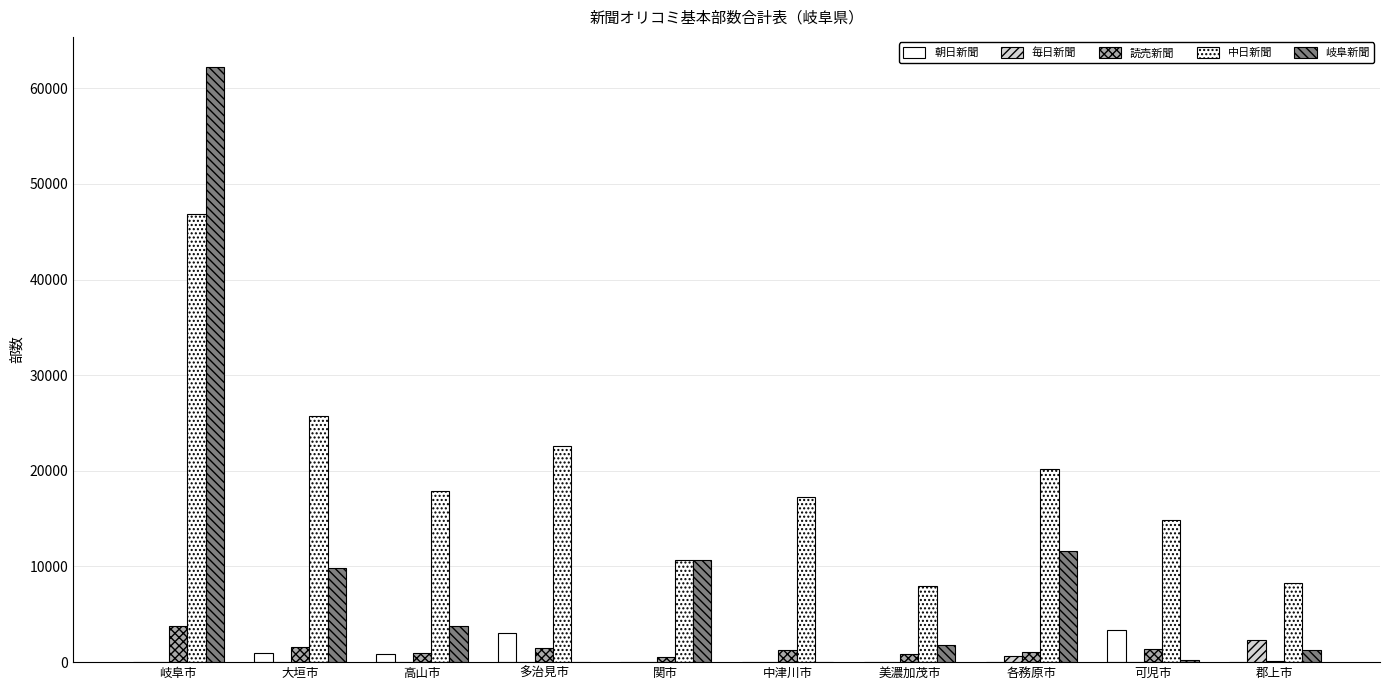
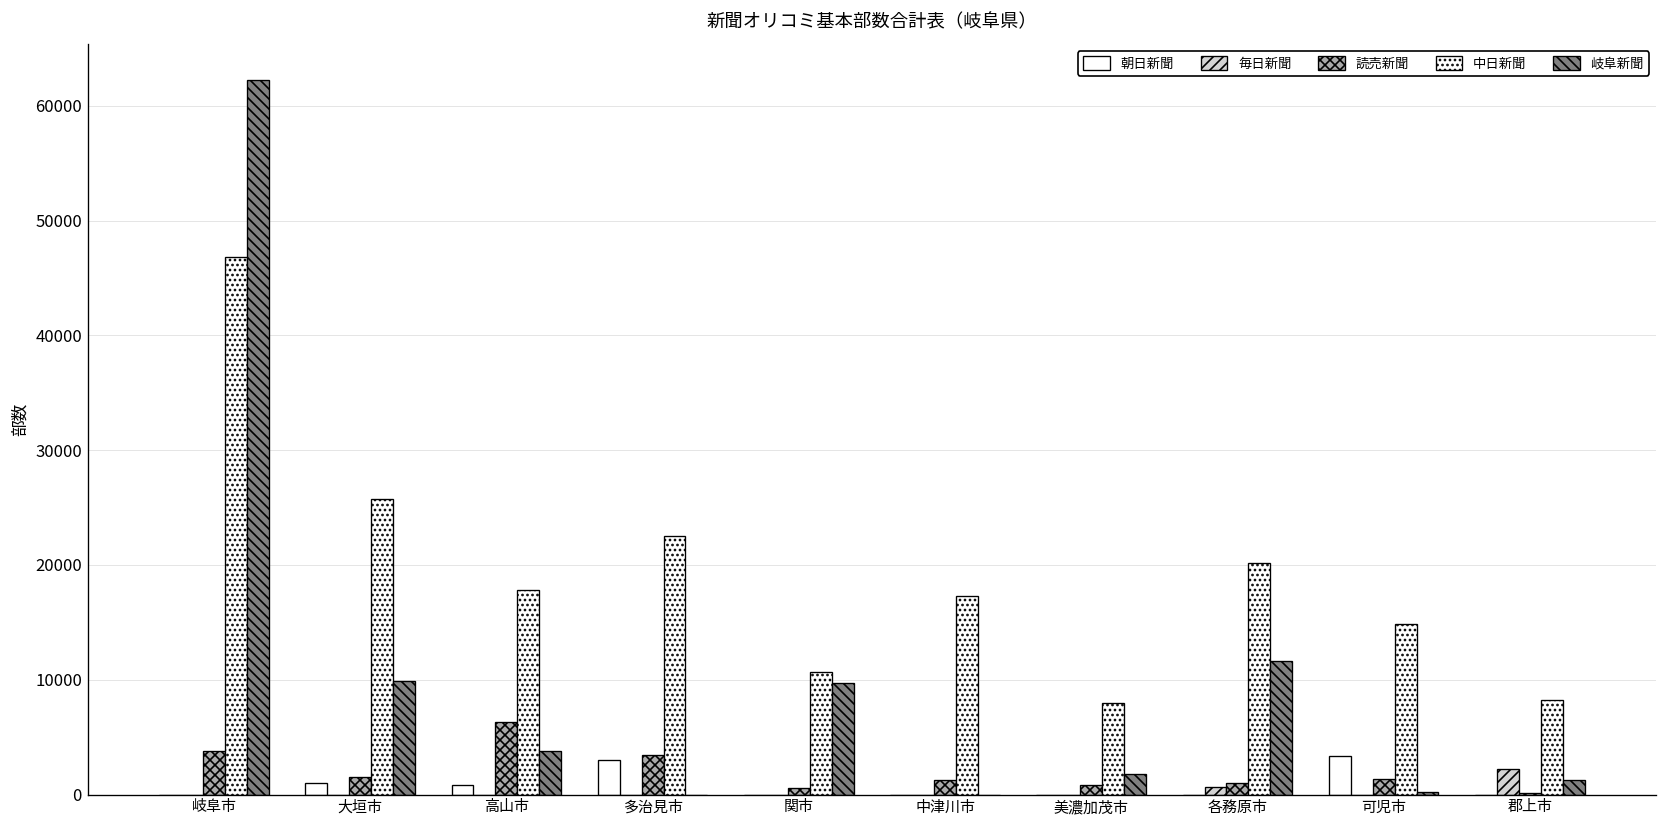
読売新聞, 高山市: 1000 -> 6000
読売新聞, 多治見市: 1000 -> 3000
岐阜新聞, 関市: 11000 -> 10000
